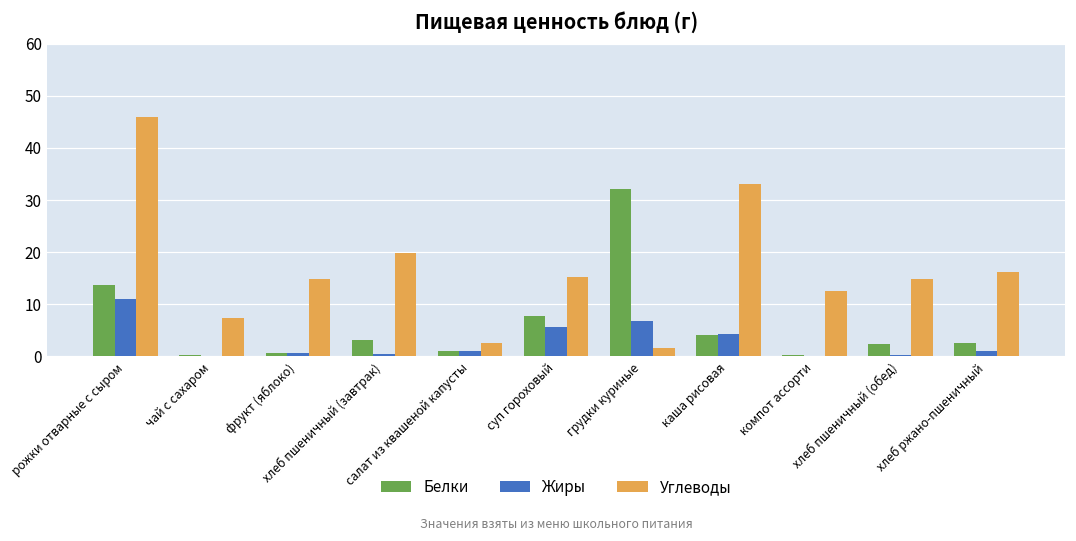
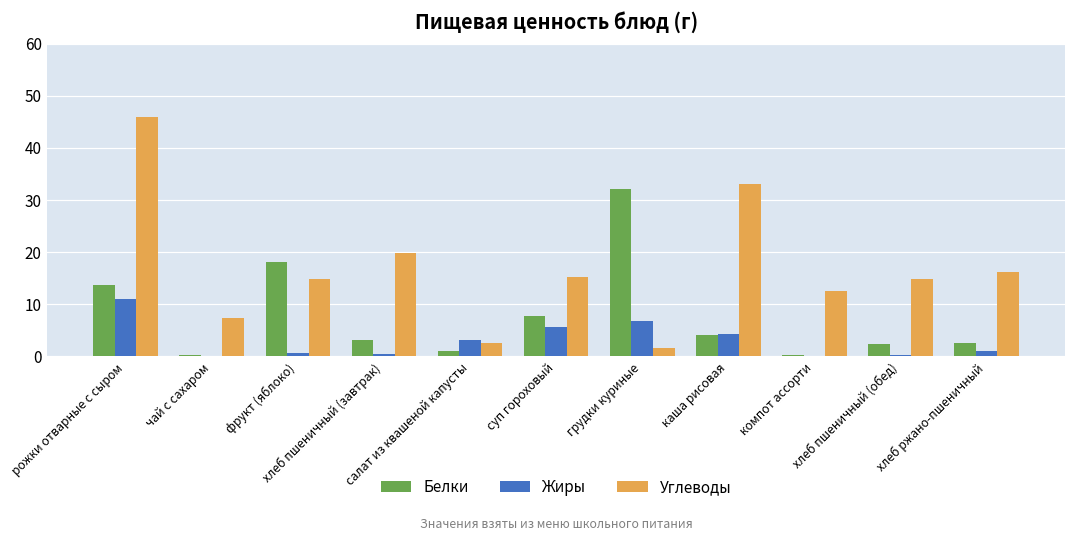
Белки, фрукт (яблоко): 1 -> 18
Жиры, салат из квашеной капусты: 1 -> 3
